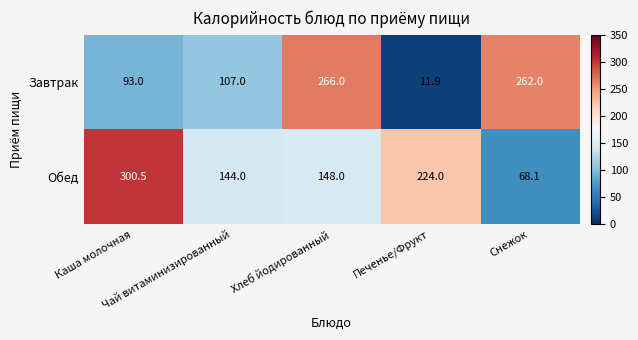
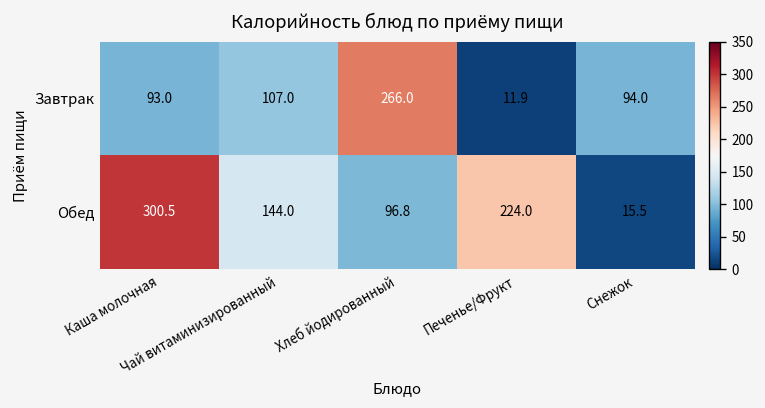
Завтрак, Снежок: 262.0 -> 94.0
Обед, Хлеб йодированный: 148.0 -> 96.8
Обед, Снежок: 68.1 -> 15.5
